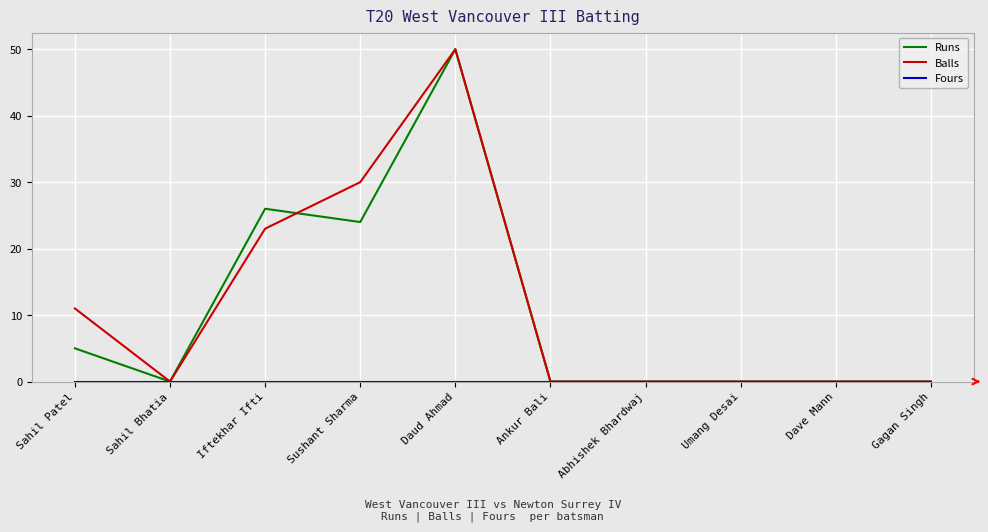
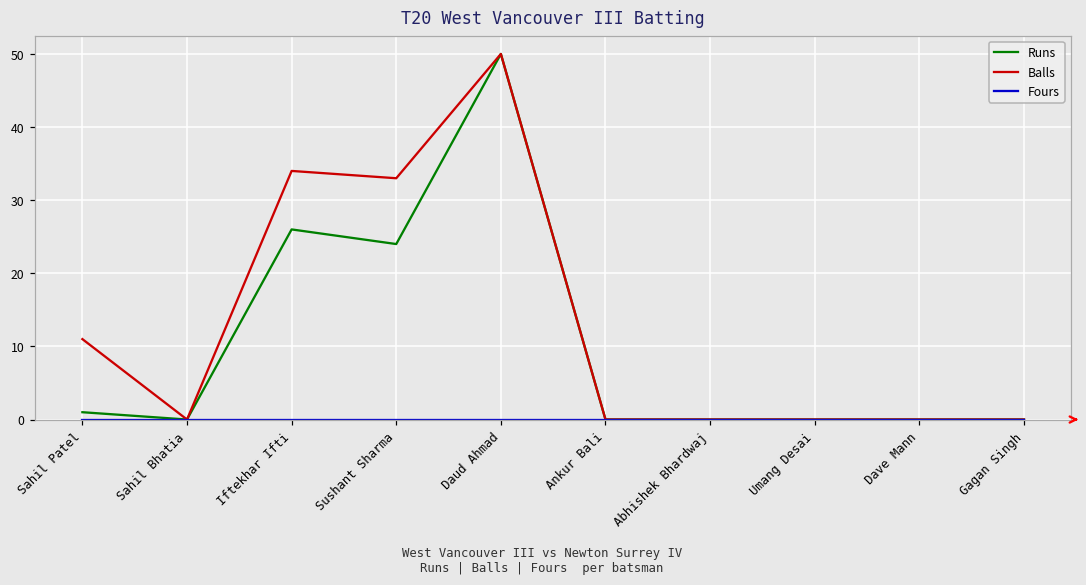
Runs, Sahil Patel: 5 -> 1
Balls, Iftekhar Ifti: 23 -> 34
Balls, Sushant Sharma: 30 -> 33
